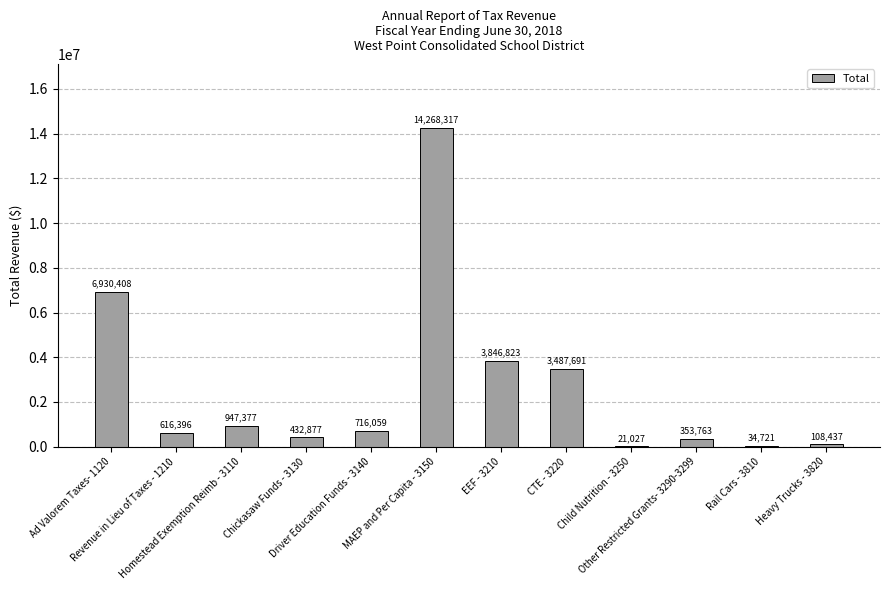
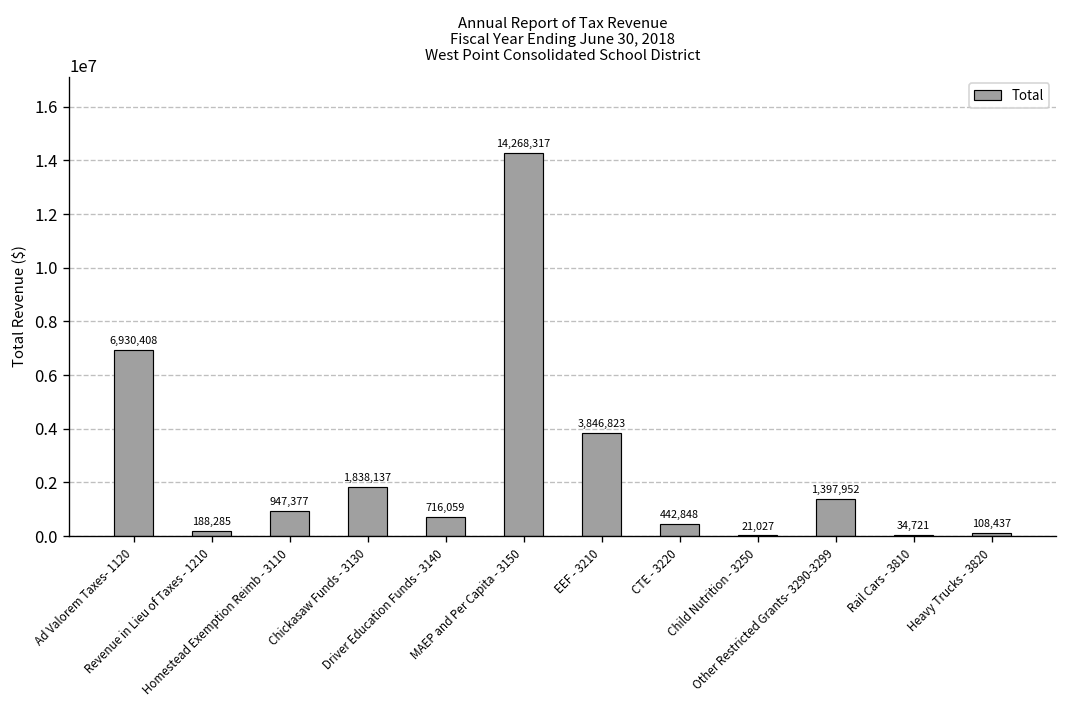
Revenue in Lieu of Taxes - 1210: 616,396 -> 188,285
Chickasaw Funds - 3130: 432,877 -> 1,838,137
CTE - 3220: 3,487,691 -> 442,848
Other Restricted Grants- 3290-3299: 353,763 -> 1,397,952
